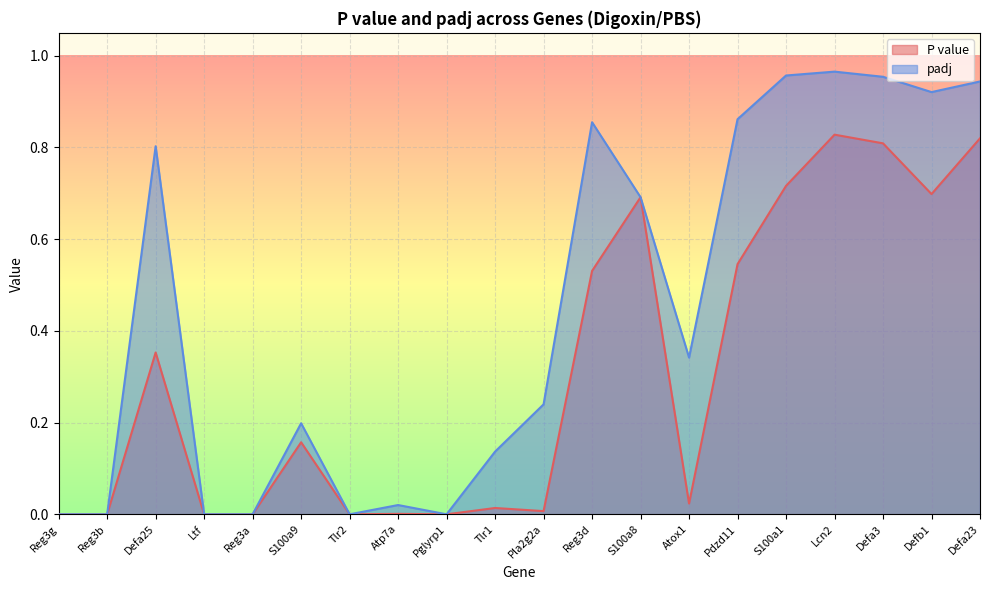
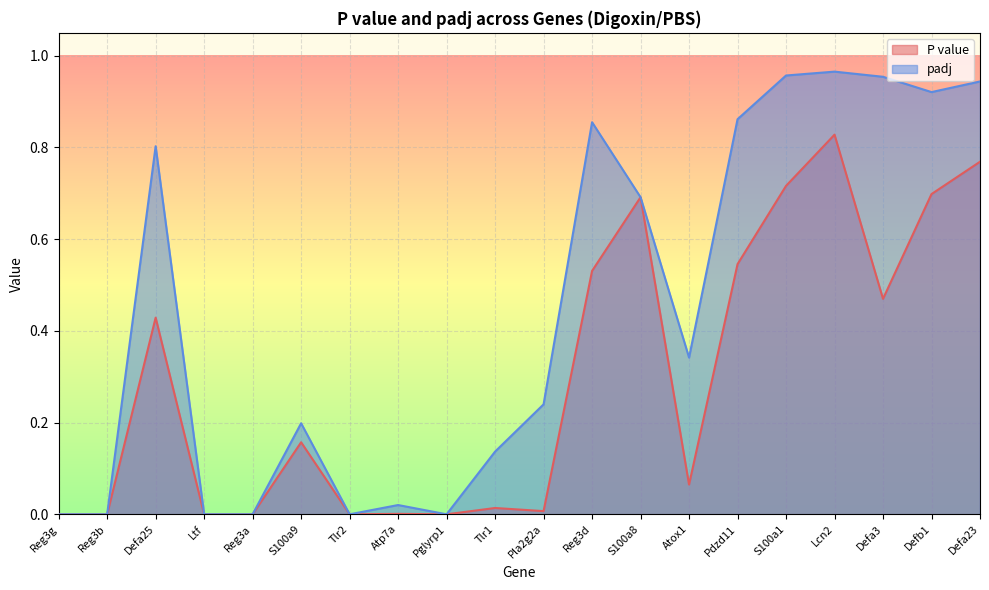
P value, Defa25: 0.35 -> 0.43
P value, Atox1: 0.02 -> 0.06
P value, Defa3: 0.81 -> 0.47
P value, Defa23: 0.82 -> 0.77
